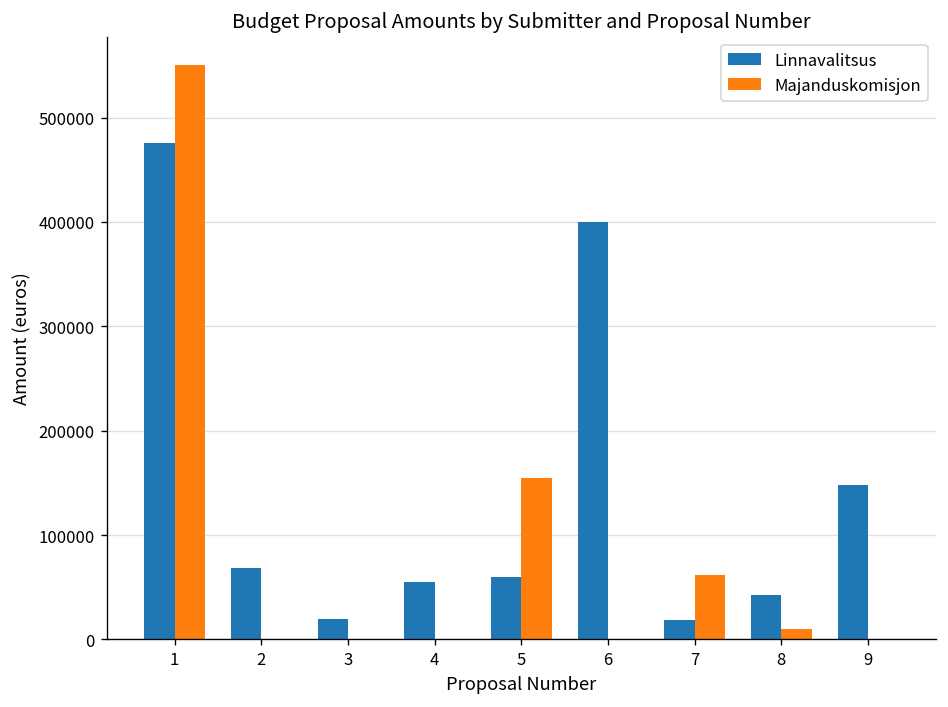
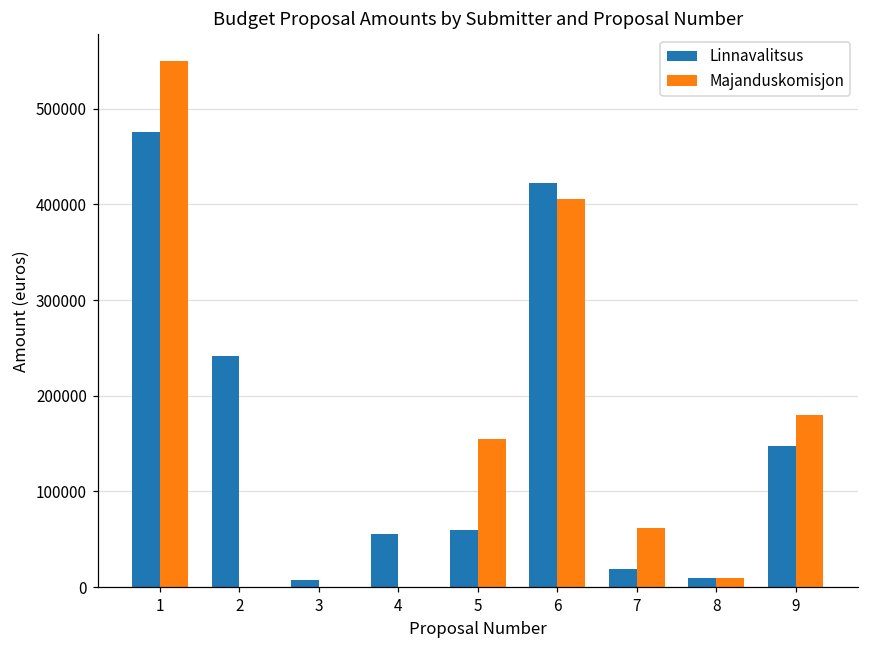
Linnavalitsus, 2: 70000 -> 240000
Linnavalitsus, 3: 20000 -> 10000
Linnavalitsus, 6: 400000 -> 420000
Majanduskomisjon, 6: 0 -> 410000
Linnavalitsus, 8: 40000 -> 10000
Majanduskomisjon, 9: 0 -> 180000
